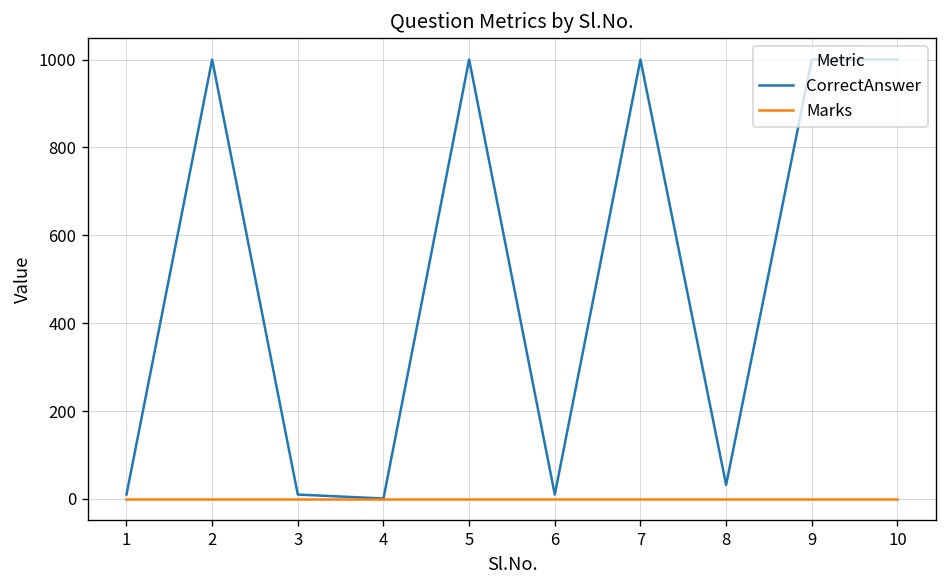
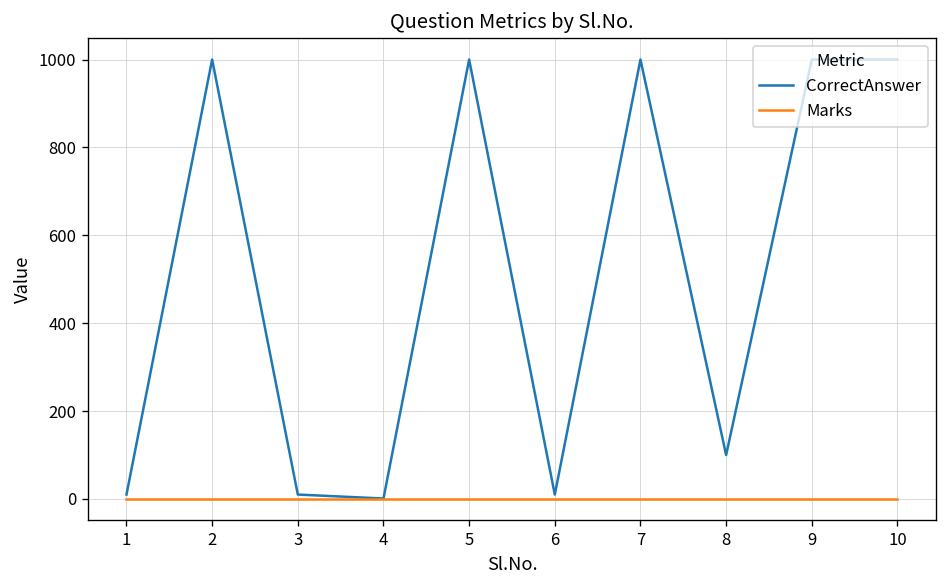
CorrectAnswer, 8: 30 -> 100
